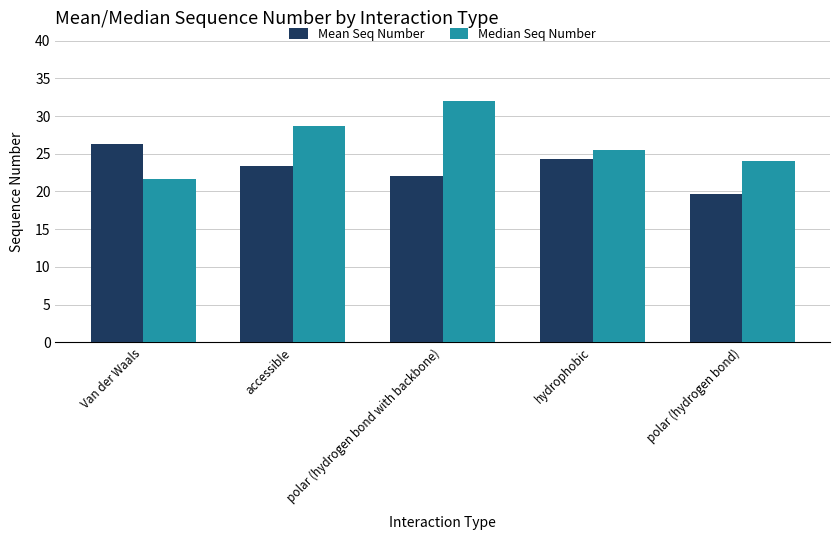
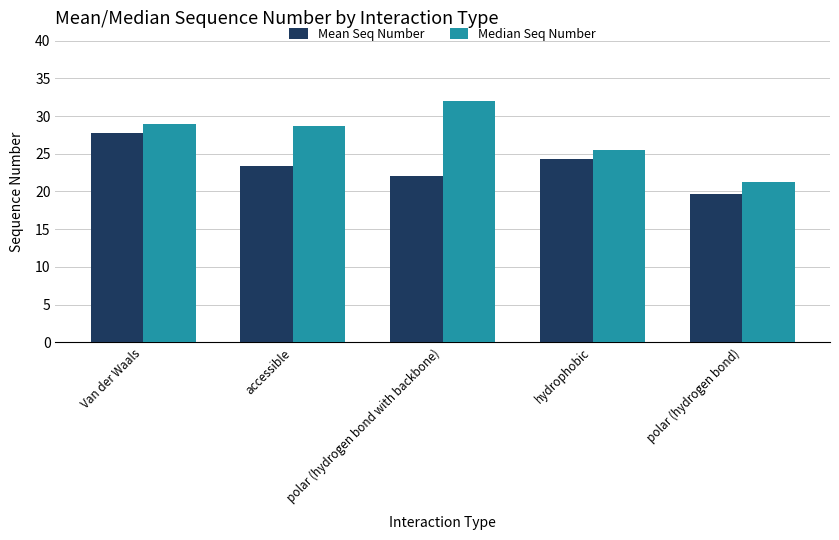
Mean Seq Number, Van der Waals: 26 -> 28
Median Seq Number, Van der Waals: 22 -> 29
Median Seq Number, polar (hydrogen bond): 24 -> 21
